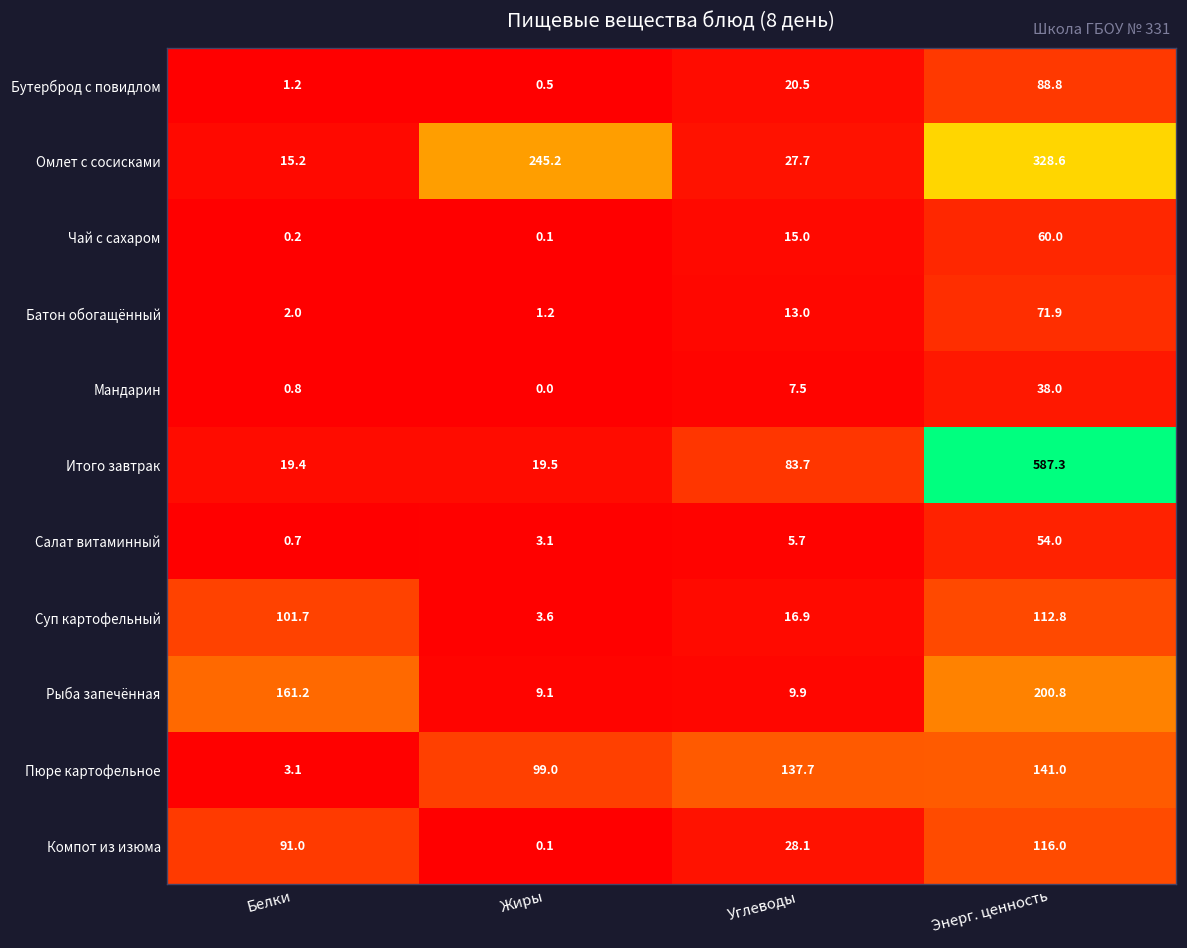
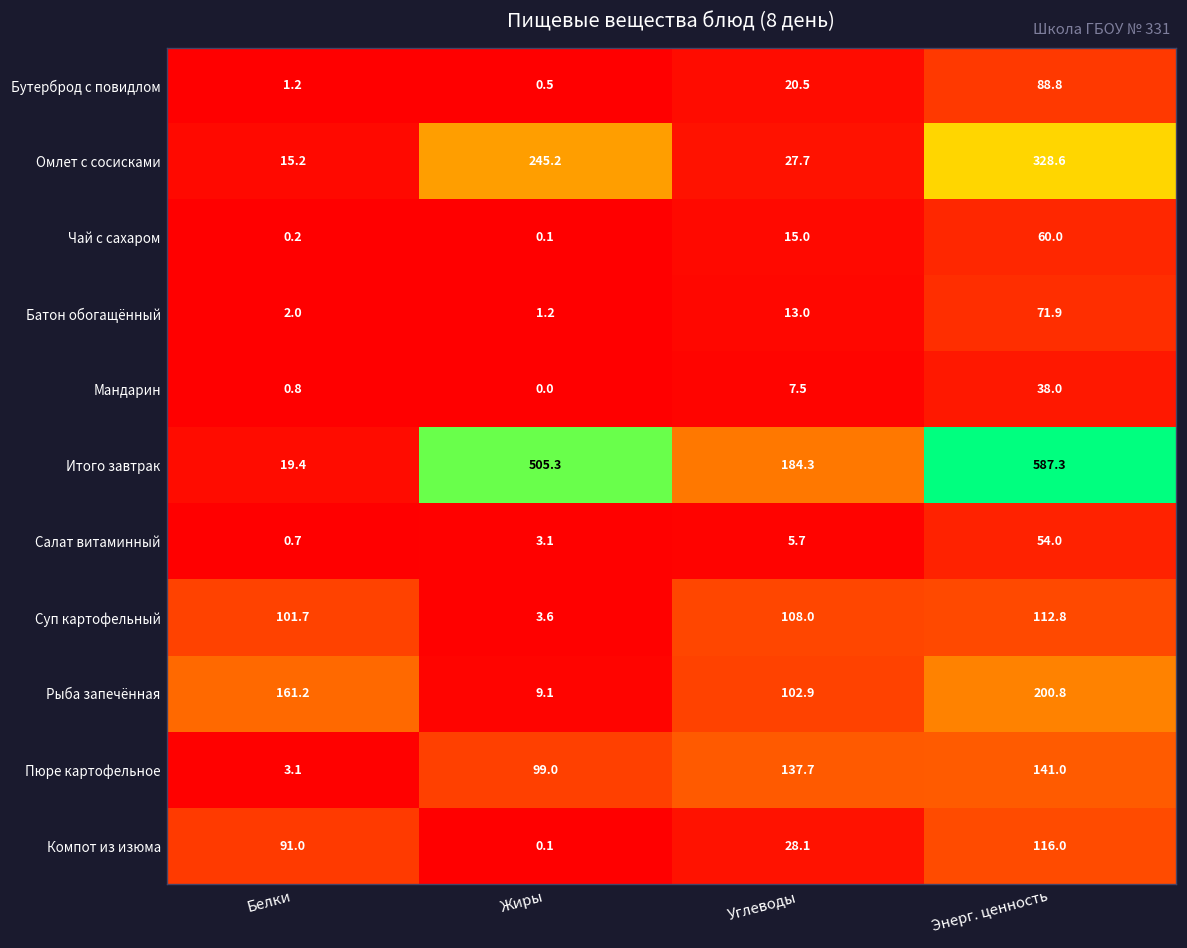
Итого завтрак, Жиры: 19.5 -> 505.3
Итого завтрак, Углеводы: 83.7 -> 184.3
Суп картофельный, Углеводы: 16.9 -> 108.0
Рыба запечённая, Углеводы: 9.9 -> 102.9
